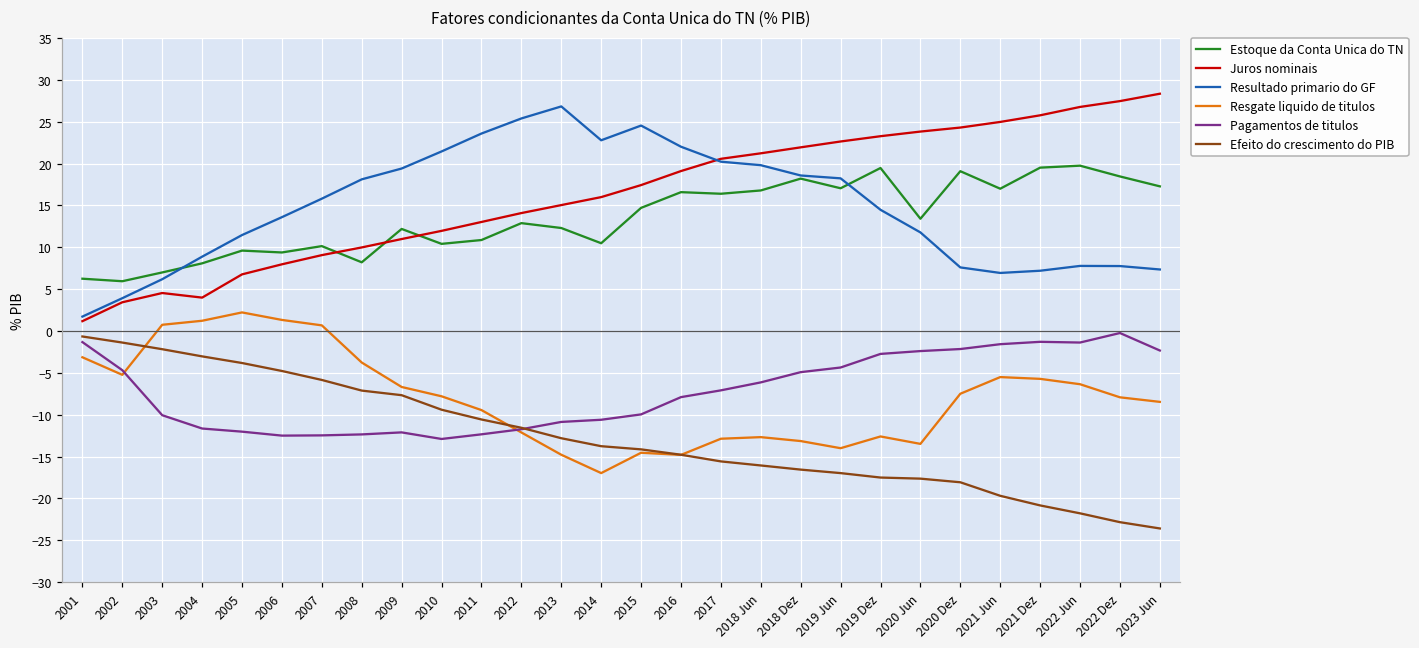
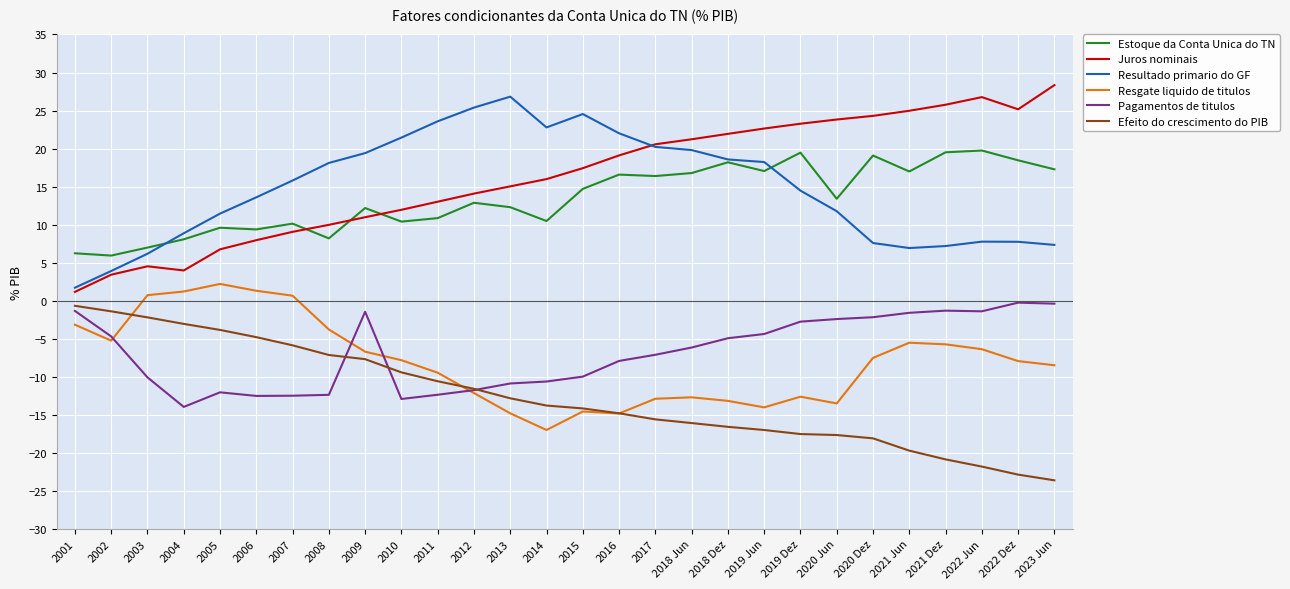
Pagamentos de titulos, 2004: -12 -> -14
Pagamentos de titulos, 2009: -12 -> -1
Juros nominais, 2022 Dez: 27 -> 25
Pagamentos de titulos, 2023 Jun: -2 -> 0
